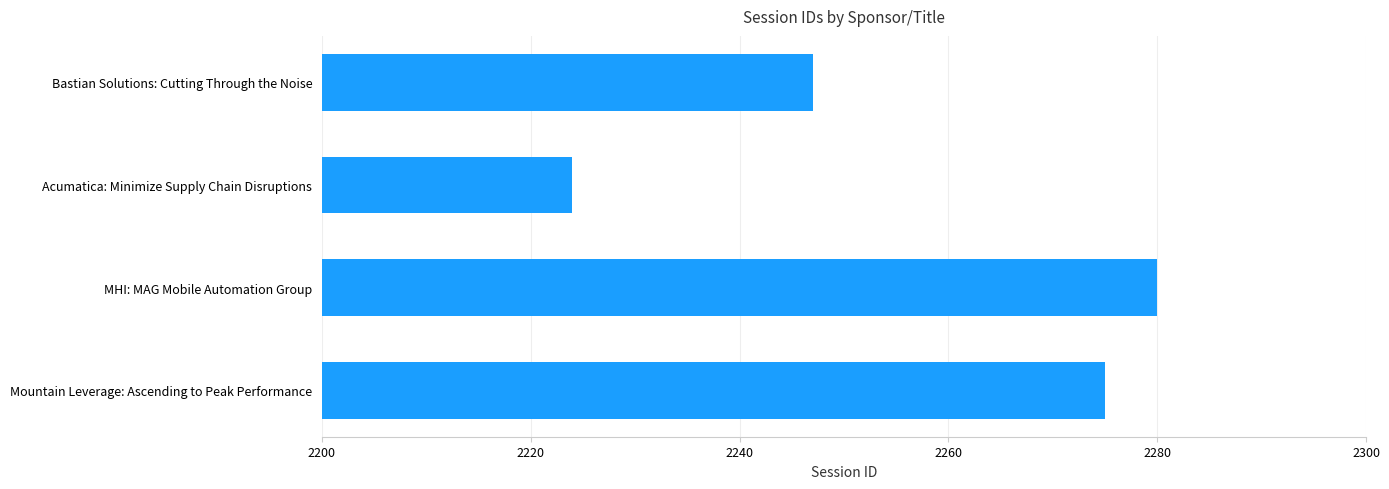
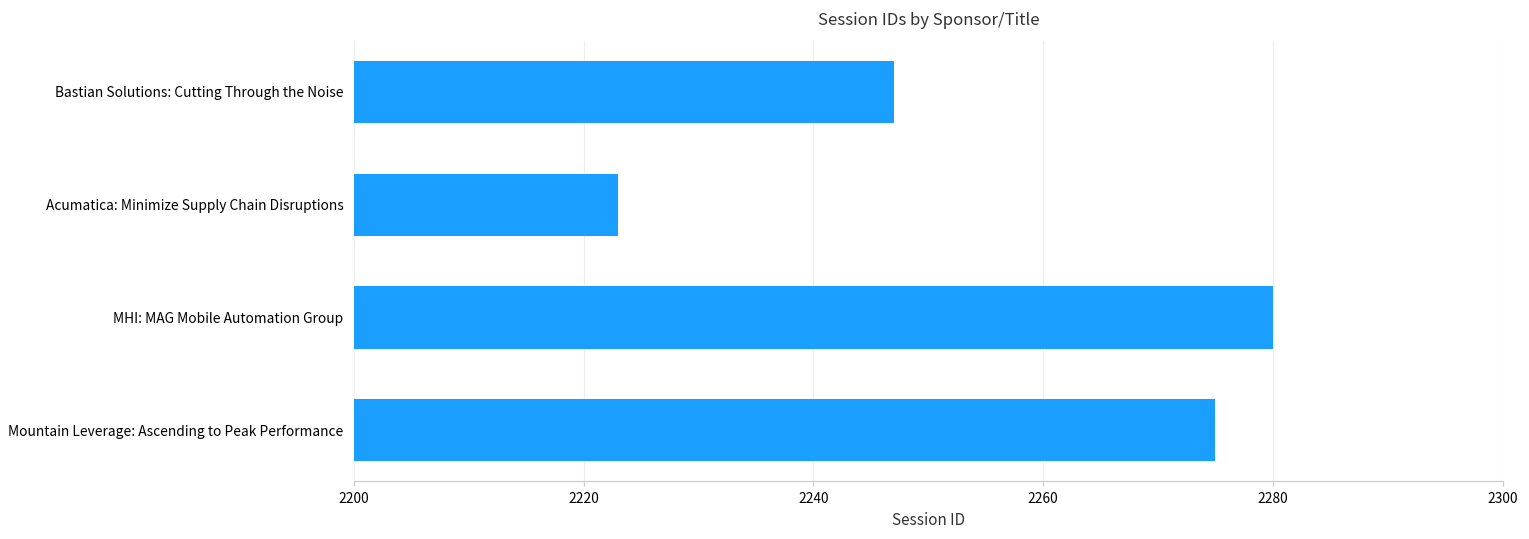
Acumatica: Minimize Supply Chain Disruptions: 2224 -> 2223
